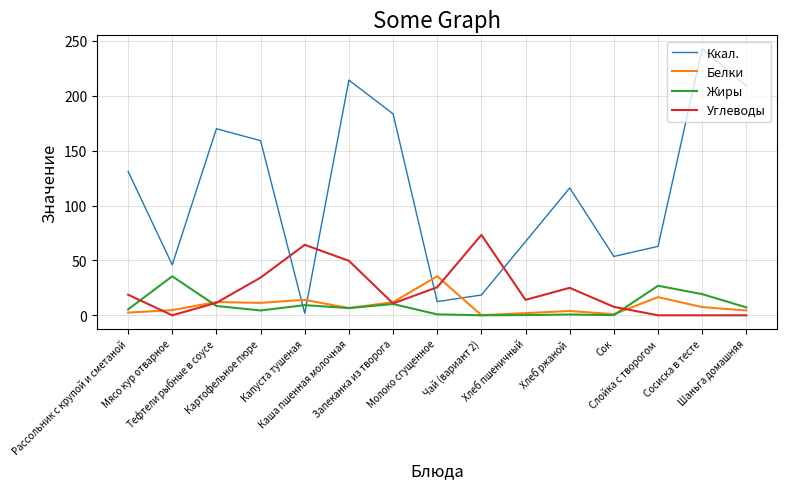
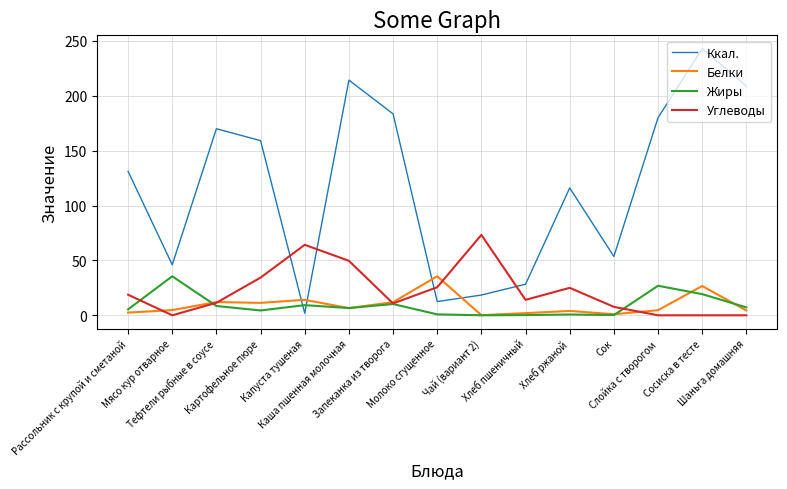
Ккал., Хлеб пшеничный: 67 -> 28
Ккал., Слойка с творогом: 63 -> 180
Белки, Слойка с творогом: 17 -> 5
Белки, Сосиска в тесте: 8 -> 27
